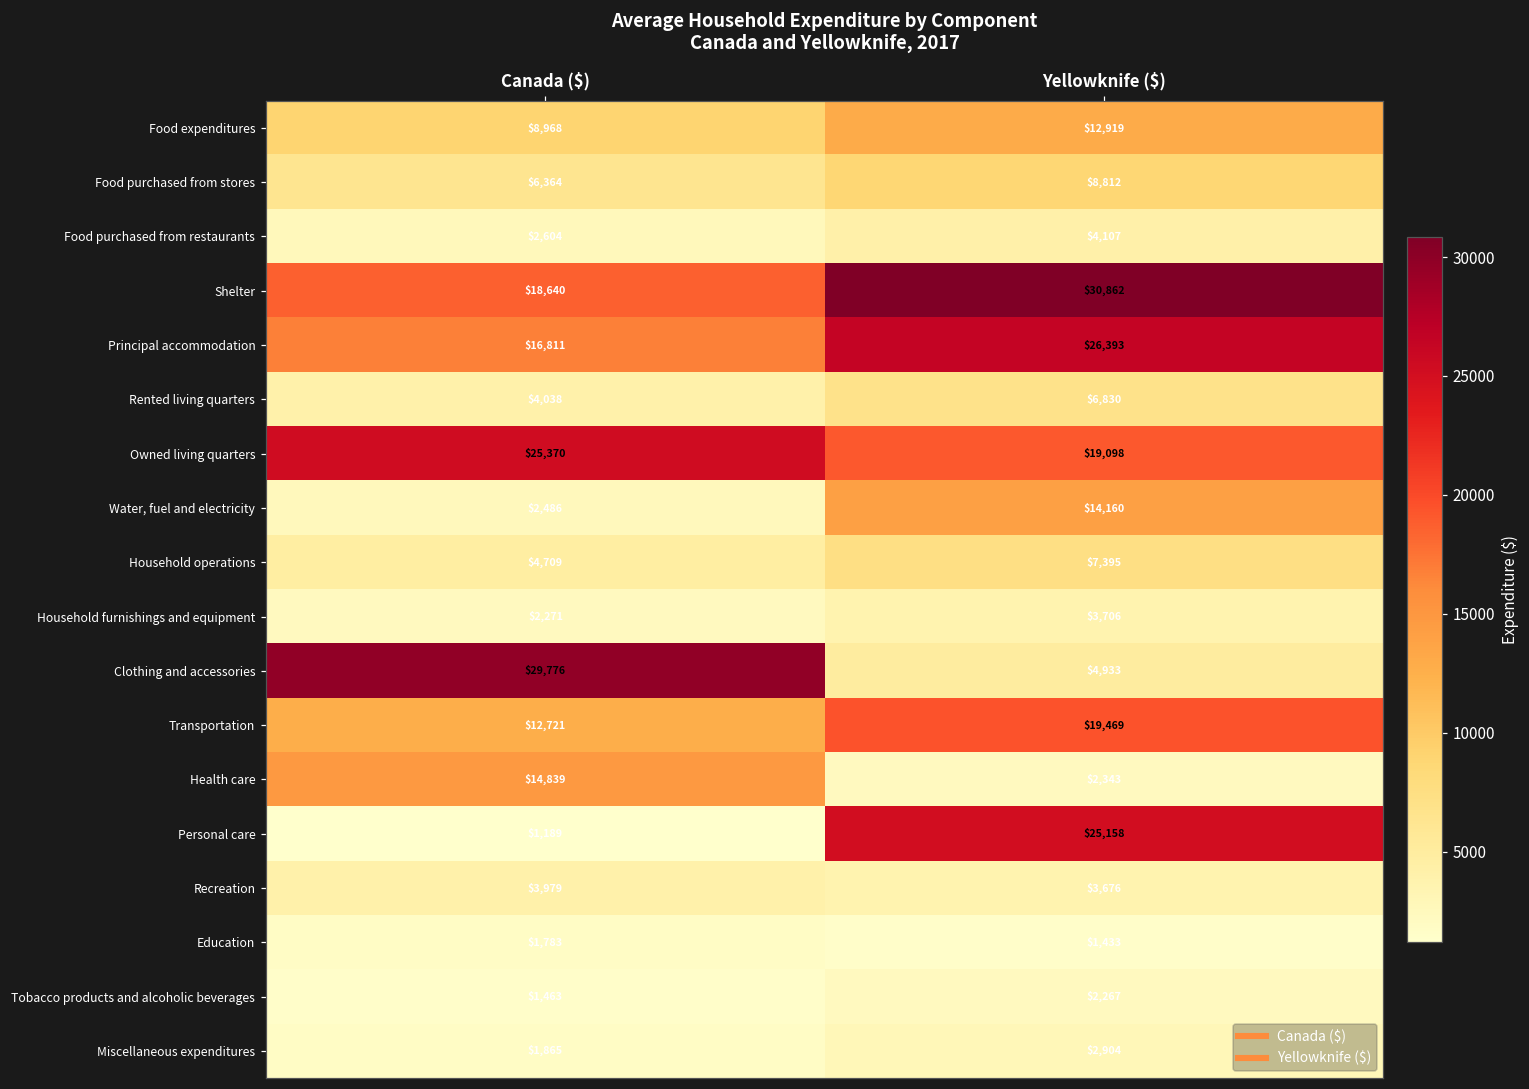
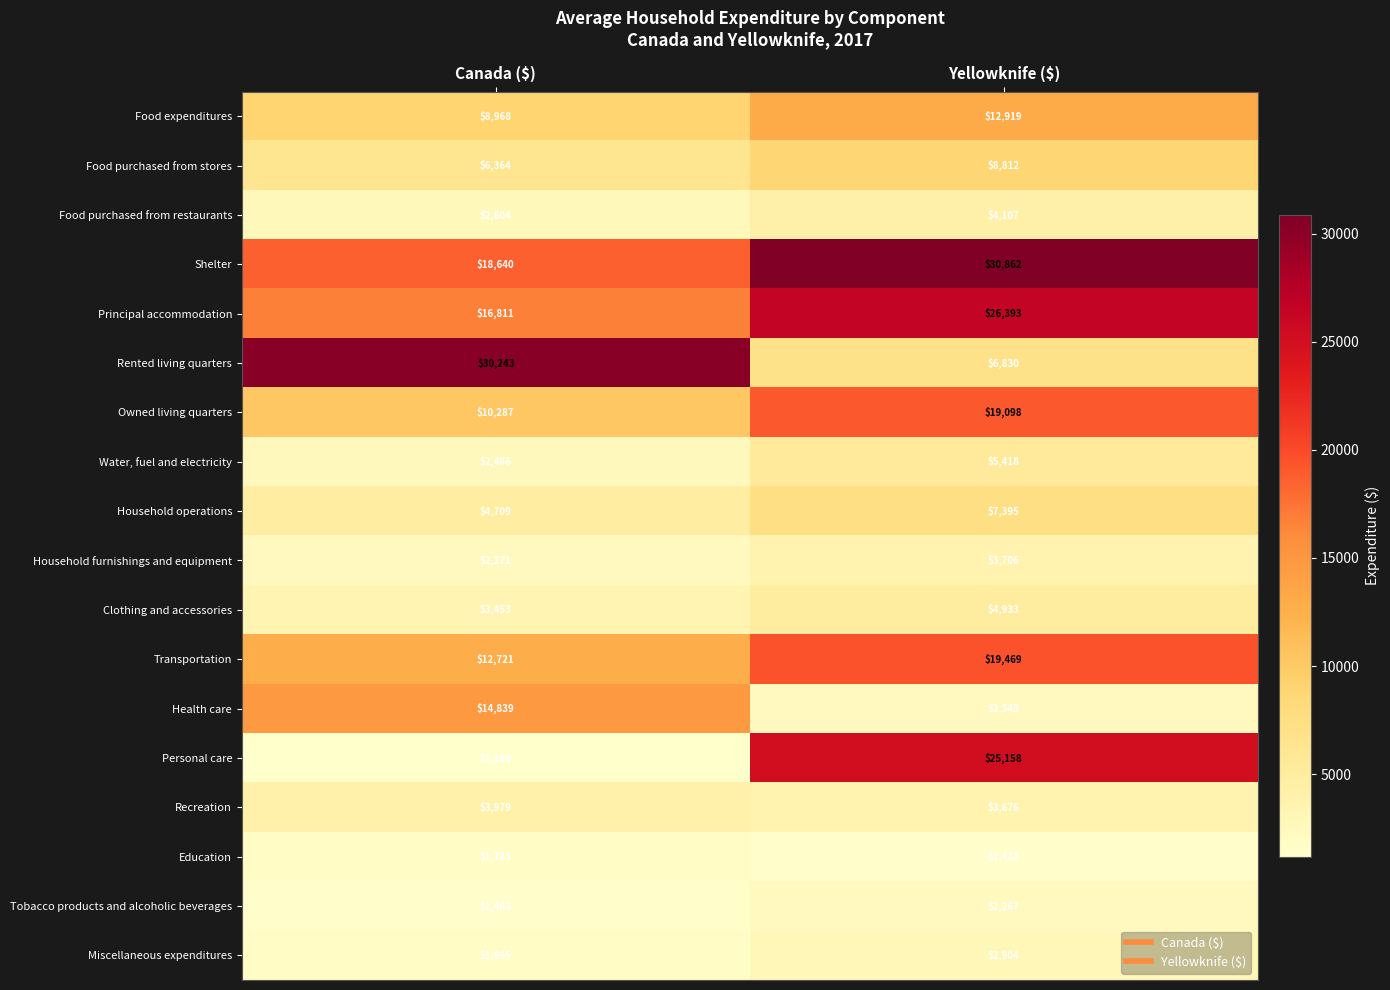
Rented living quarters, Canada ($): $4,038 -> $30,243
Owned living quarters, Canada ($): $25,370 -> $10,287
Water, fuel and electricity, Yellowknife ($): $14,160 -> $5,418
Clothing and accessories, Canada ($): $29,776 -> $3,453
